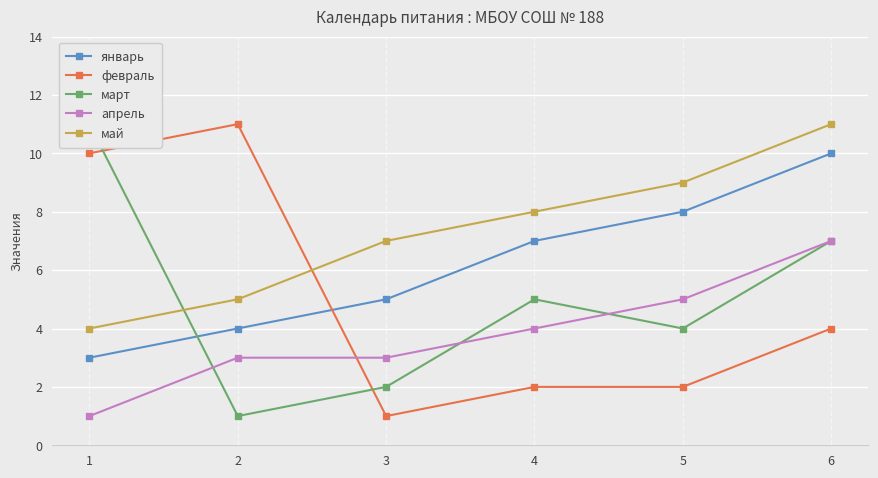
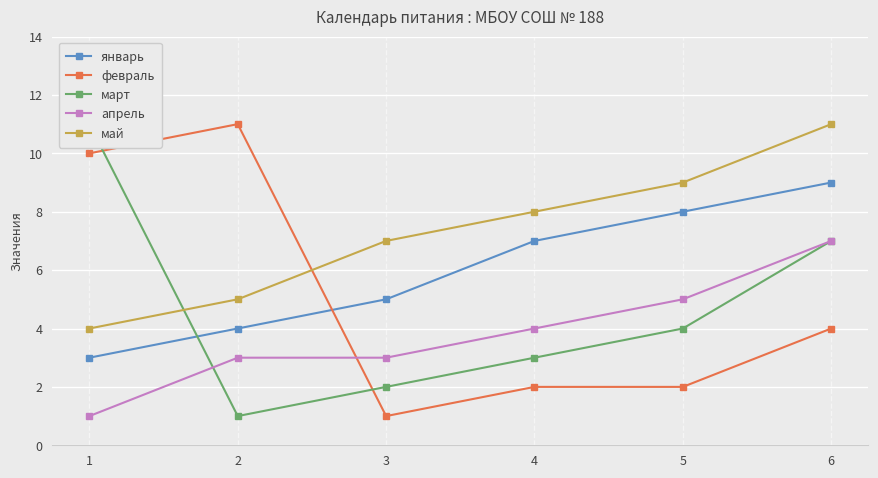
март, 4: 5 -> 3
январь, 6: 10 -> 9
